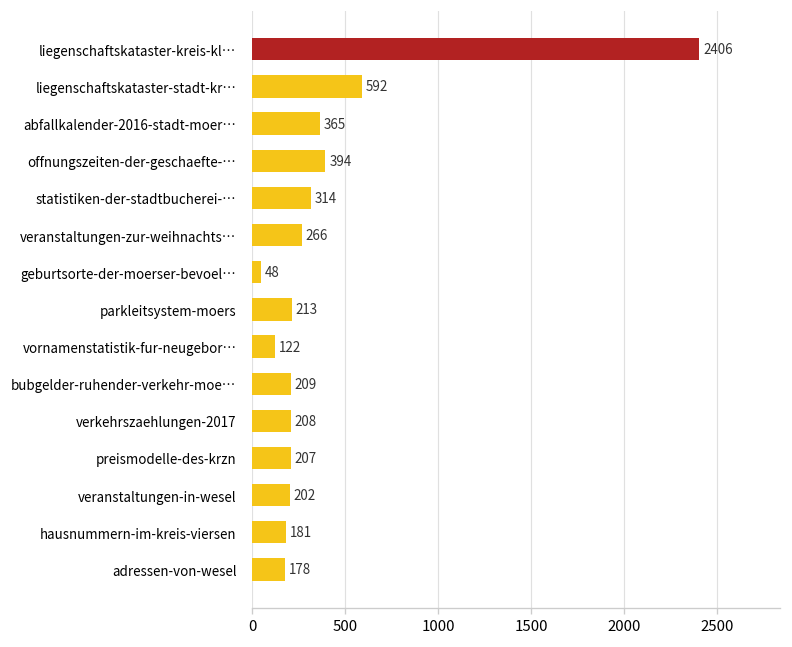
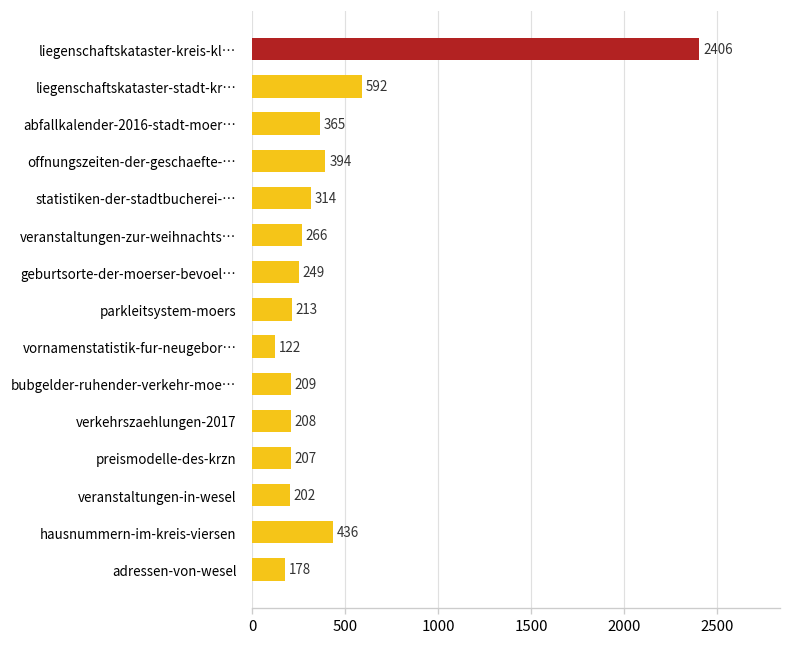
geburtsorte-der-moerser-bevoel…: 48 -> 249
hausnummern-im-kreis-viersen: 181 -> 436
